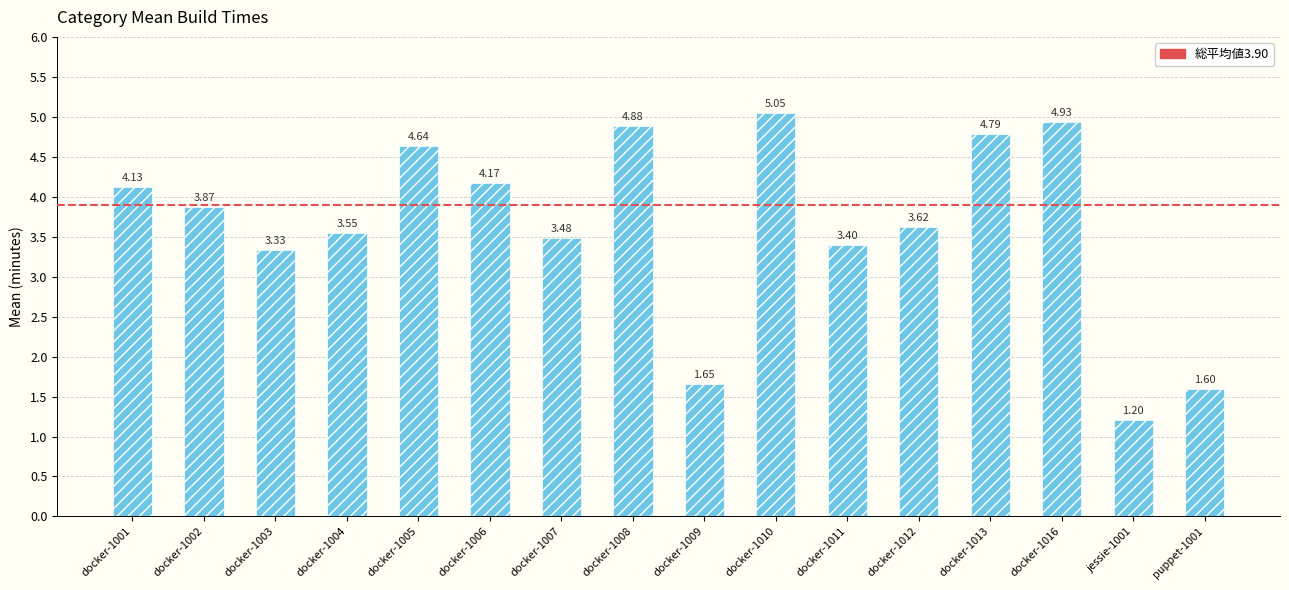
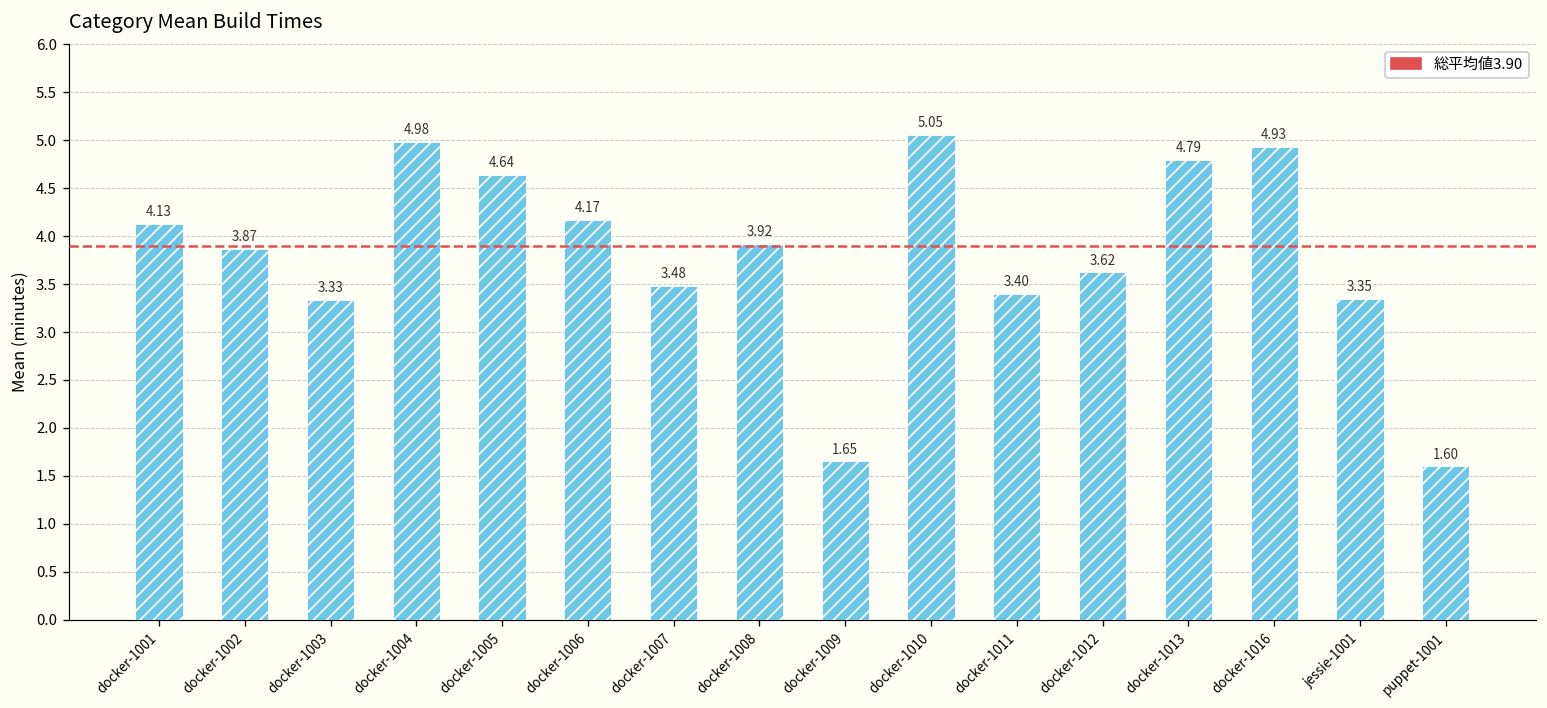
docker-1004: 3.55 -> 4.98
docker-1008: 4.88 -> 3.92
jessie-1001: 1.20 -> 3.35
